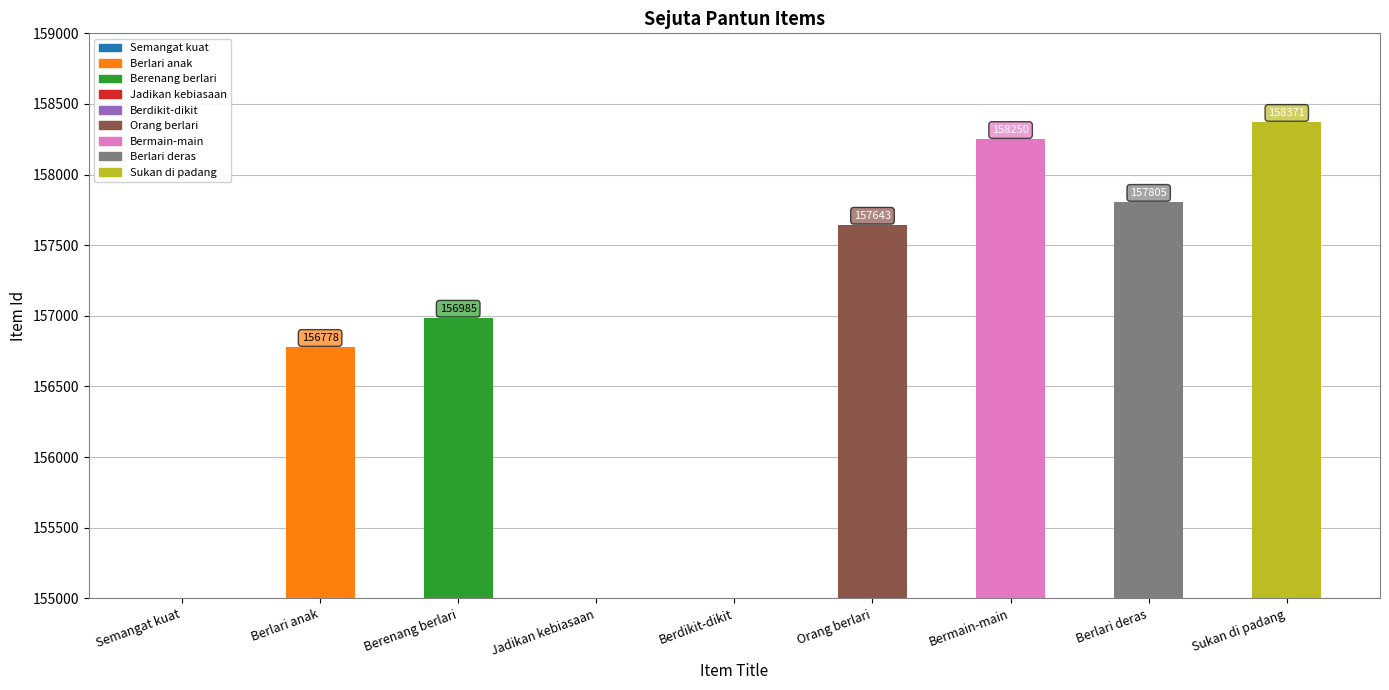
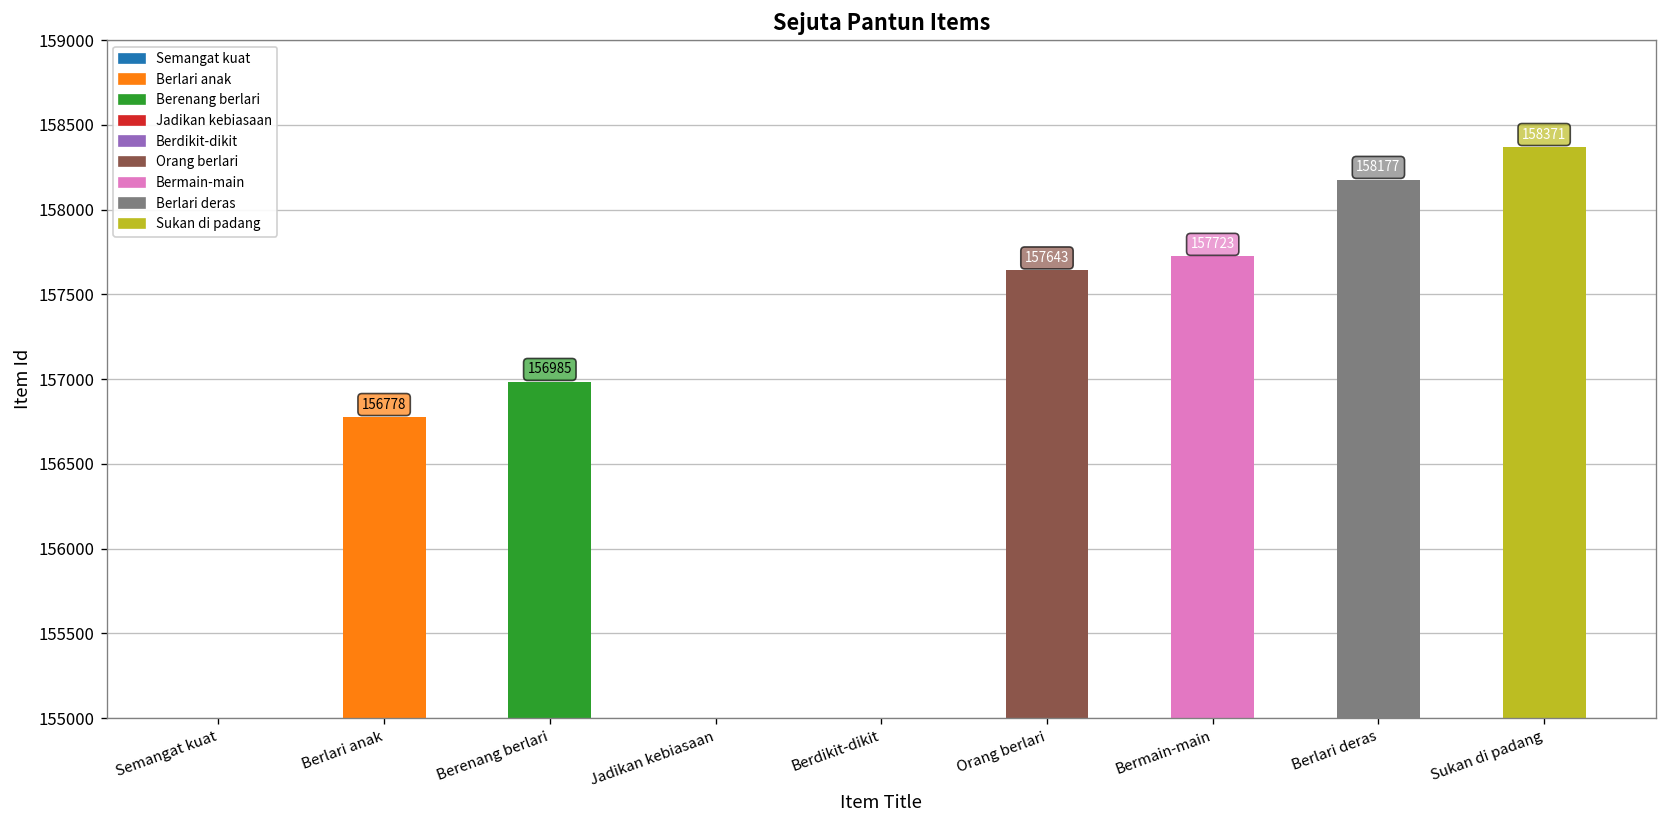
Bermain-main: 158250 -> 157723
Berlari deras: 157805 -> 158177
